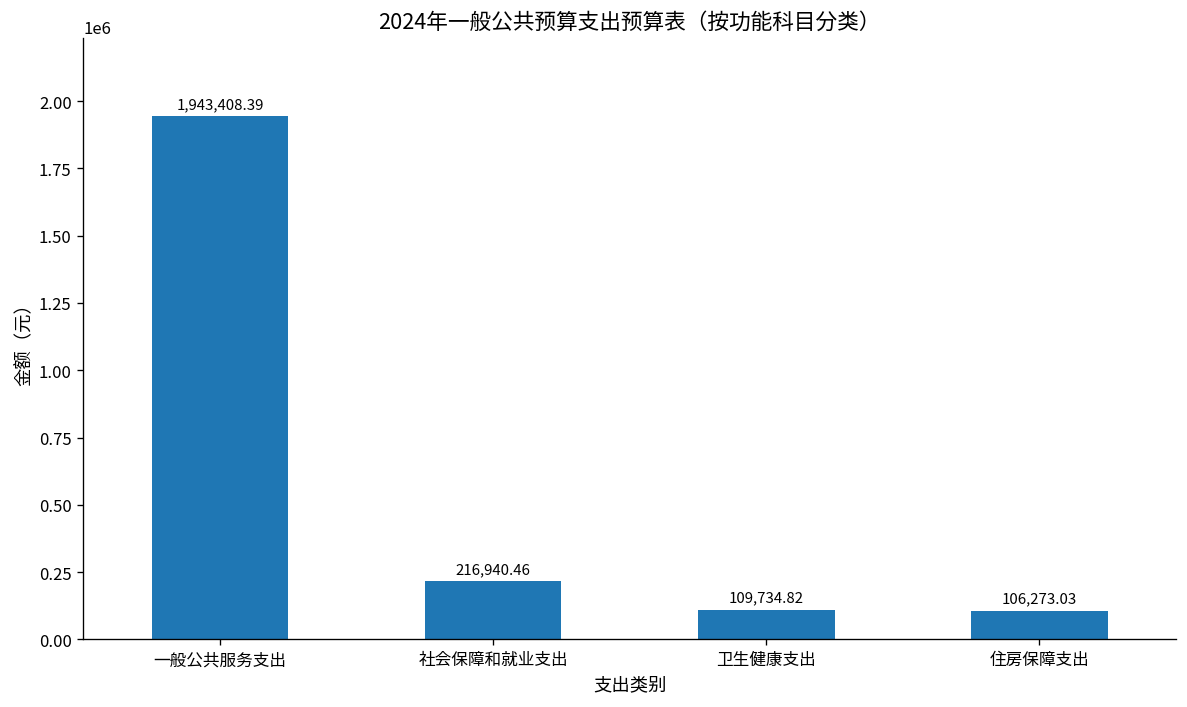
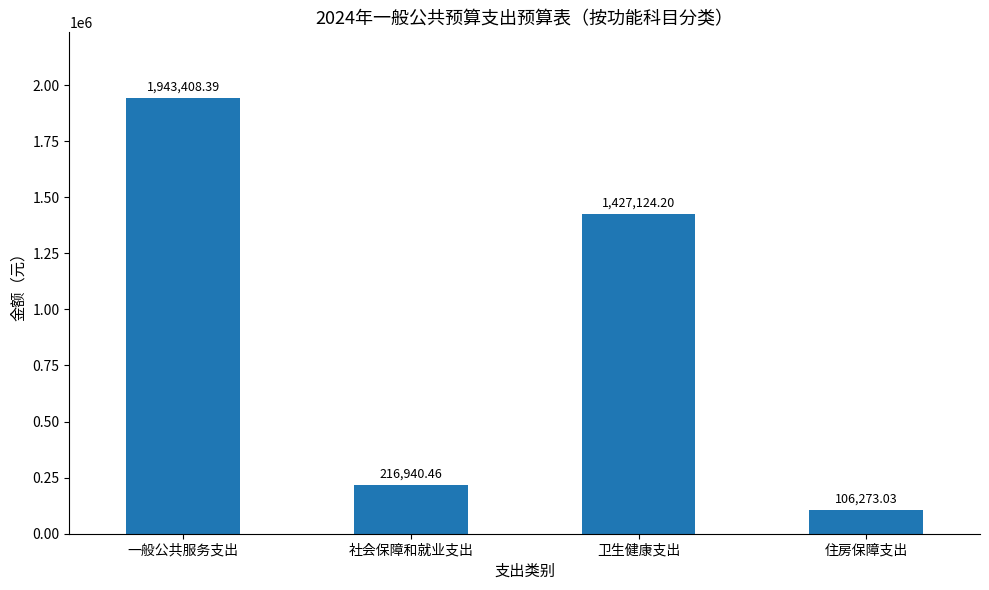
卫生健康支出: 109,734.82 -> 1,427,124.20
